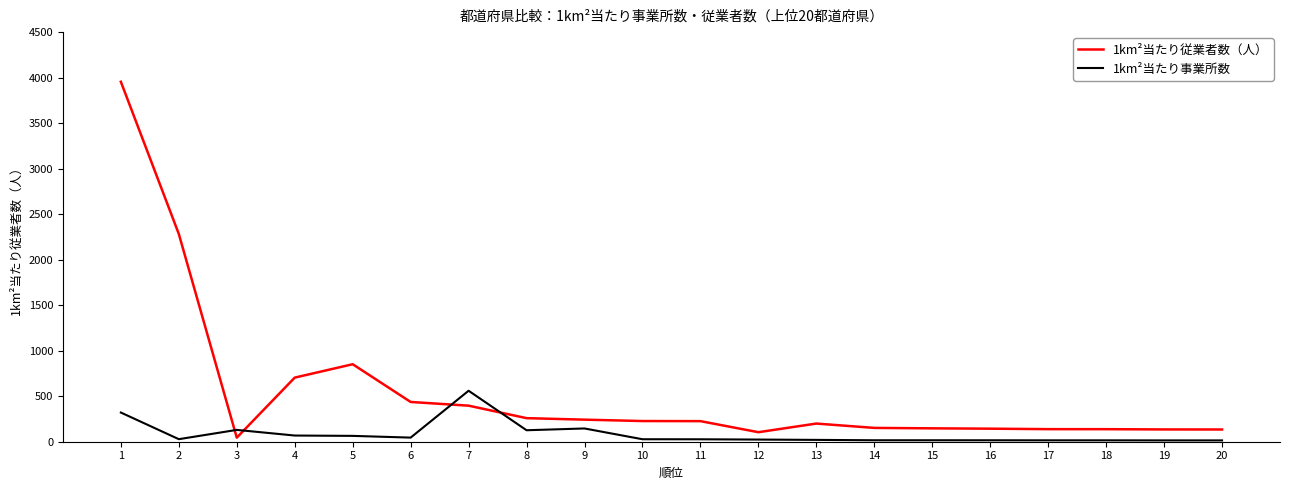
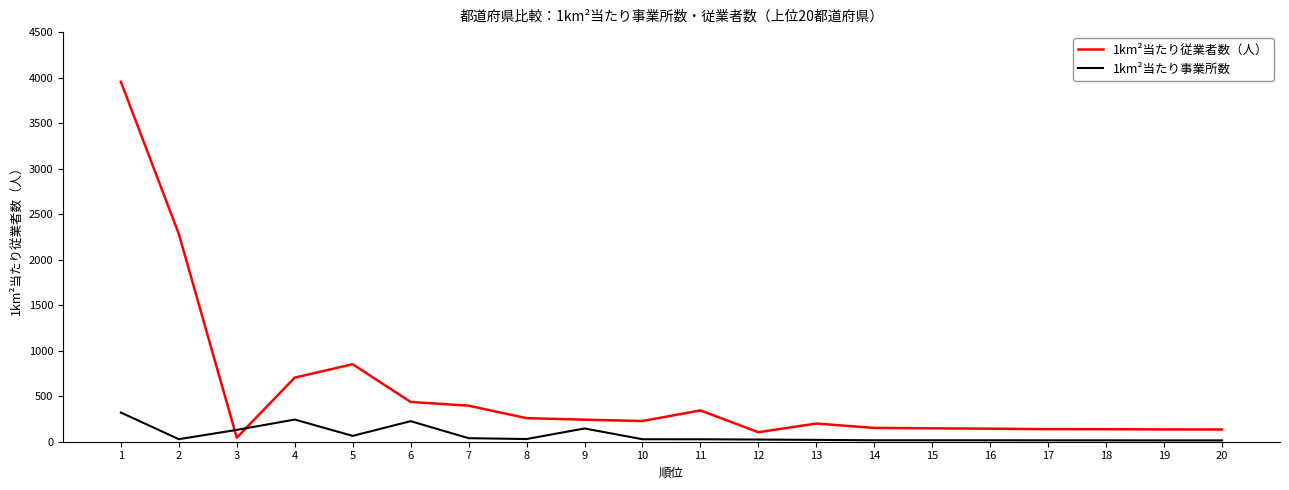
1km²当たり事業所数, 4: 100 -> 200
1km²当たり事業所数, 6: 0 -> 200
1km²当たり事業所数, 7: 600 -> 0
1km²当たり事業所数, 8: 100 -> 0
1km²当たり従業者数（人）, 11: 200 -> 300
